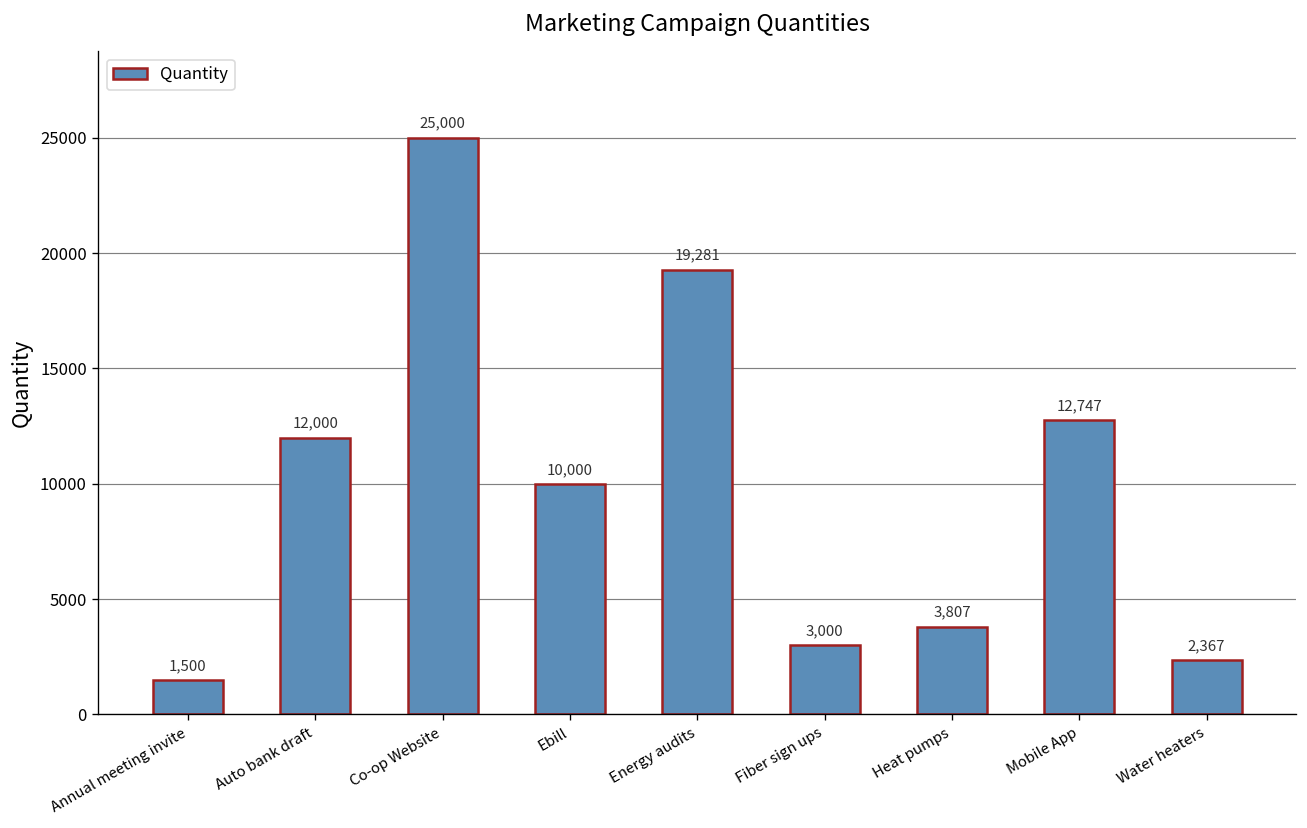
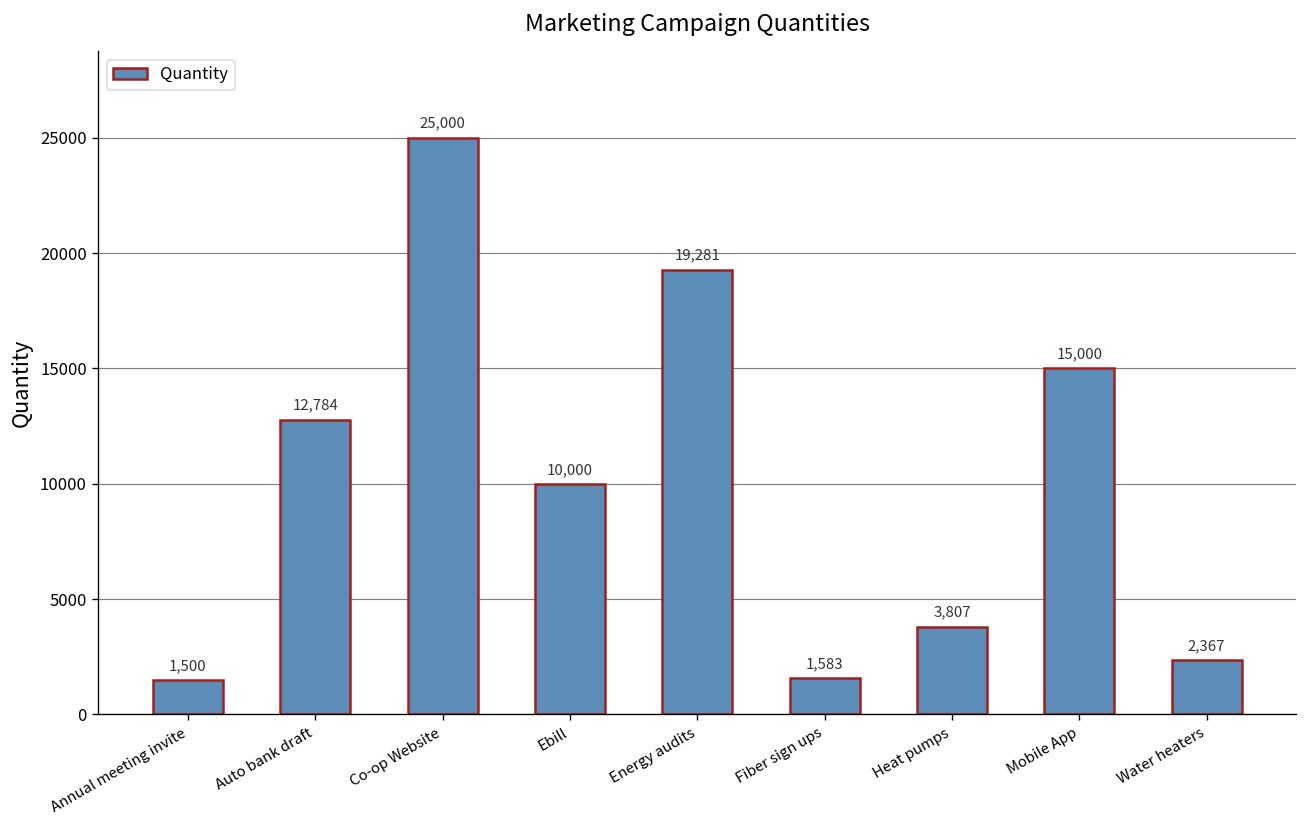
Auto bank draft: 12,000 -> 12,784
Fiber sign ups: 3,000 -> 1,583
Mobile App: 12,747 -> 15,000
